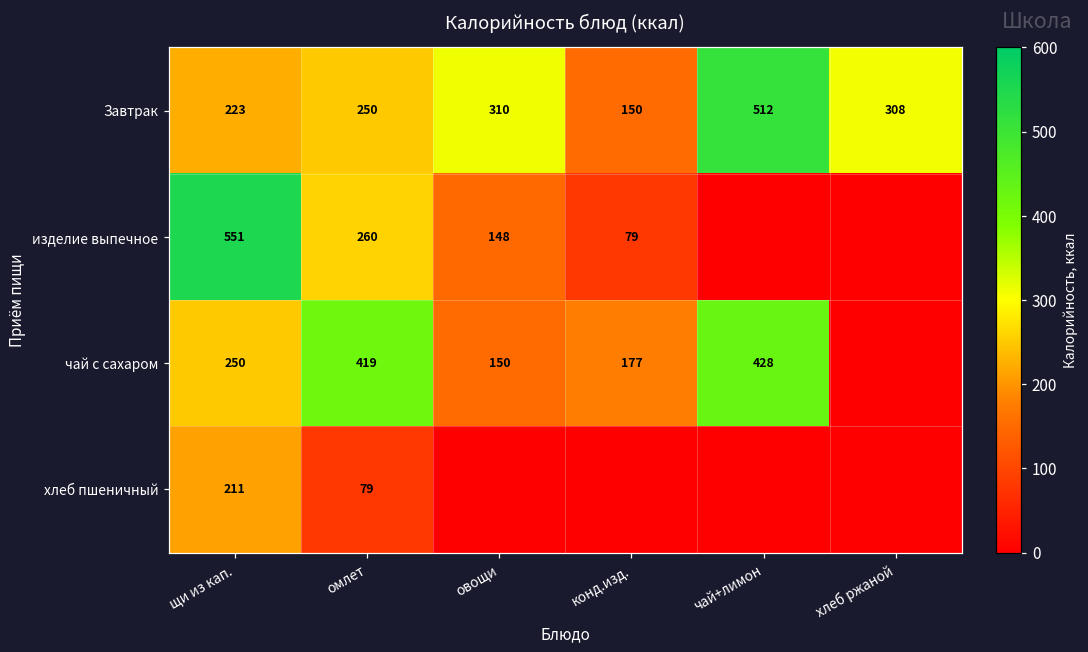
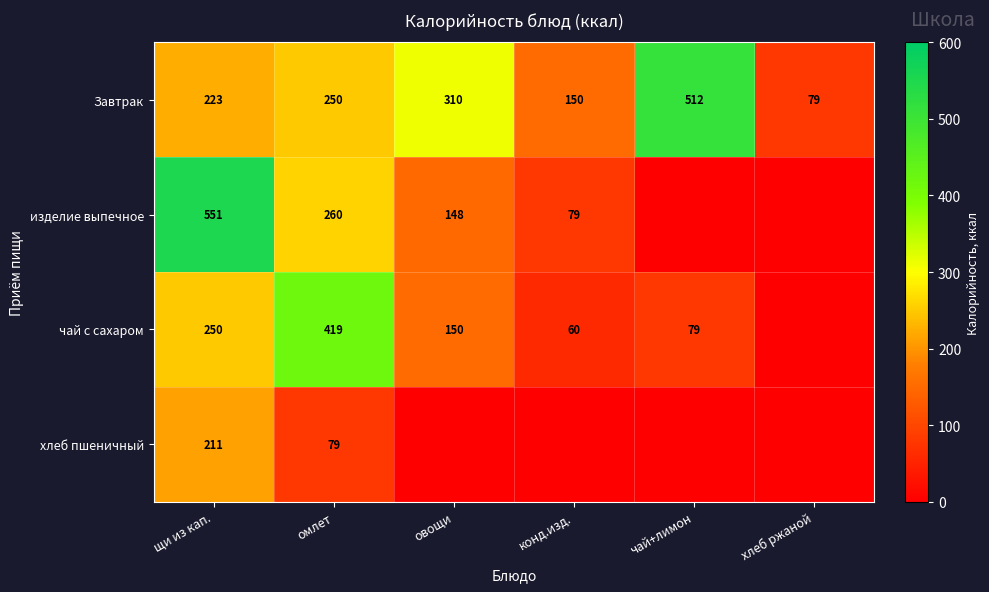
Завтрак, хлеб ржаной: 308 -> 79
чай с сахаром, конд.изд.: 177 -> 60
чай с сахаром, чай+лимон: 428 -> 79
